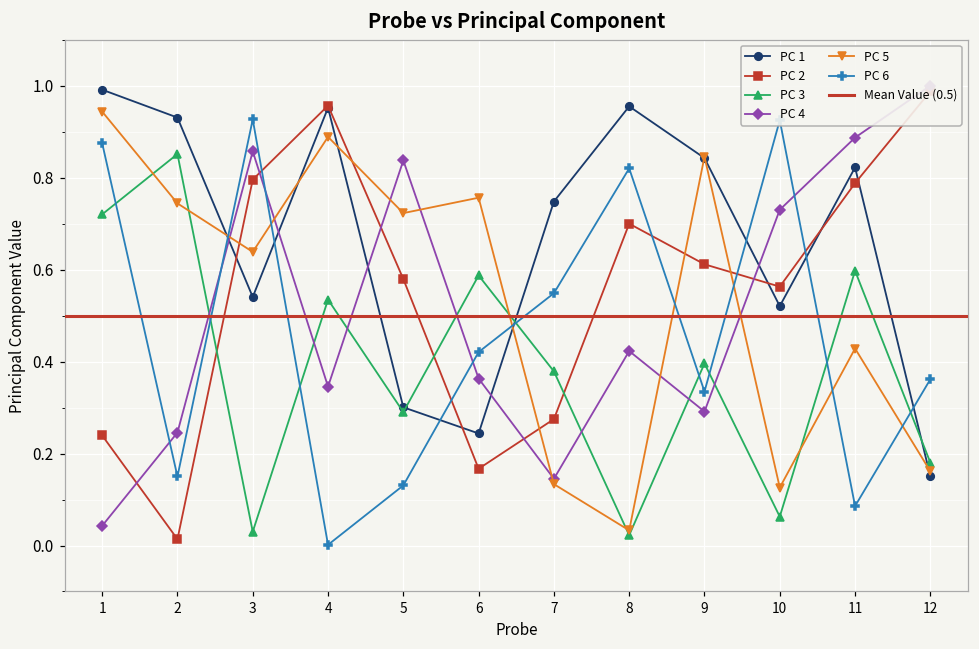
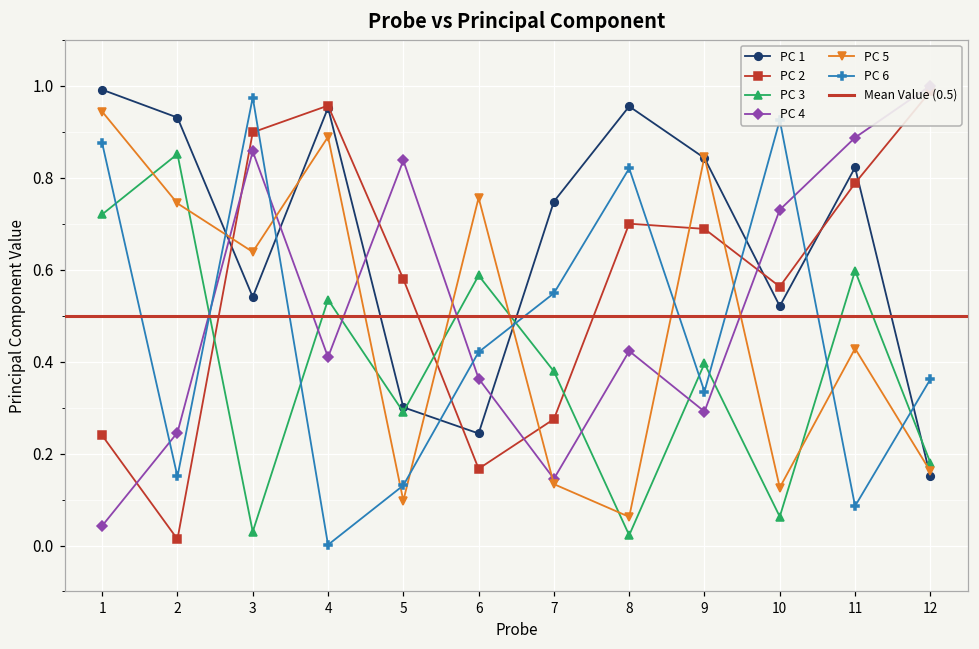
PC 2, 3: 0.80 -> 0.90
PC 6, 3: 0.93 -> 0.97
PC 4, 4: 0.35 -> 0.41
PC 5, 5: 0.72 -> 0.10
PC 5, 8: 0.03 -> 0.06
PC 2, 9: 0.61 -> 0.69
